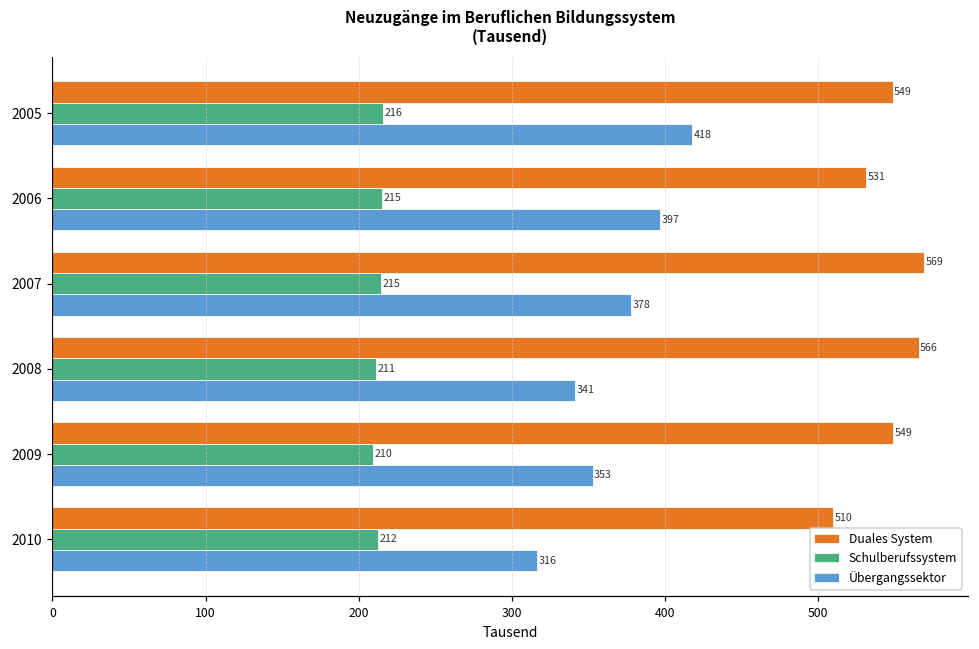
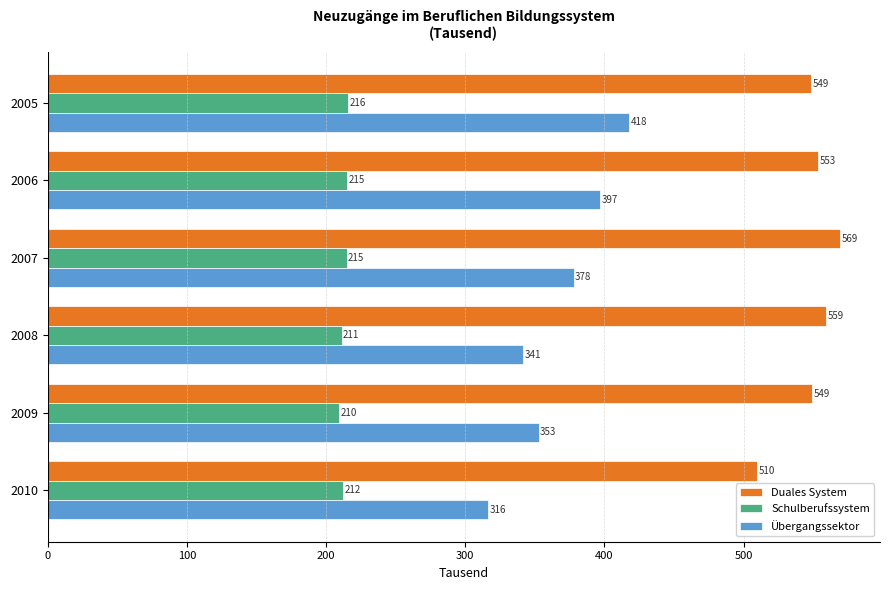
Duales System, 2006: 531 -> 553
Duales System, 2008: 566 -> 559
